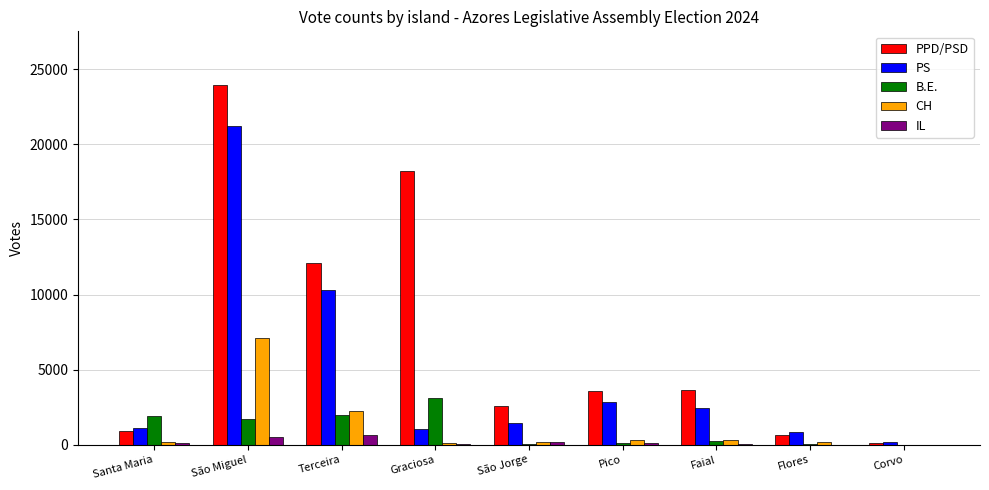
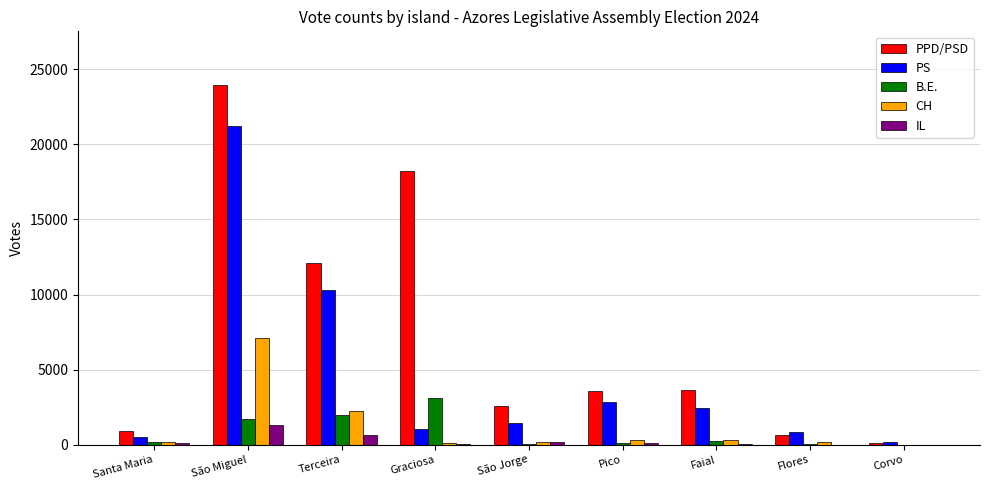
PS, Santa Maria: 1100 -> 500
B.E., Santa Maria: 1900 -> 200
IL, São Miguel: 500 -> 1300
